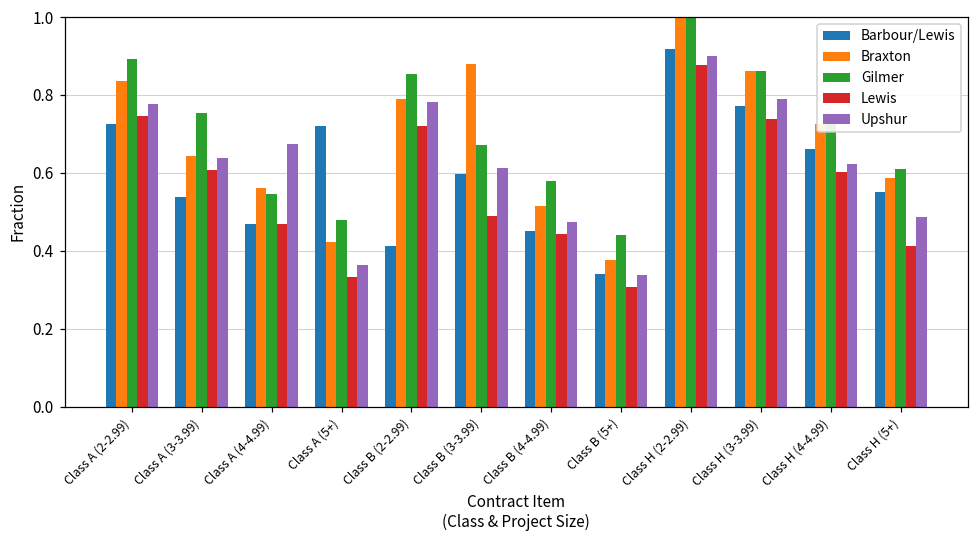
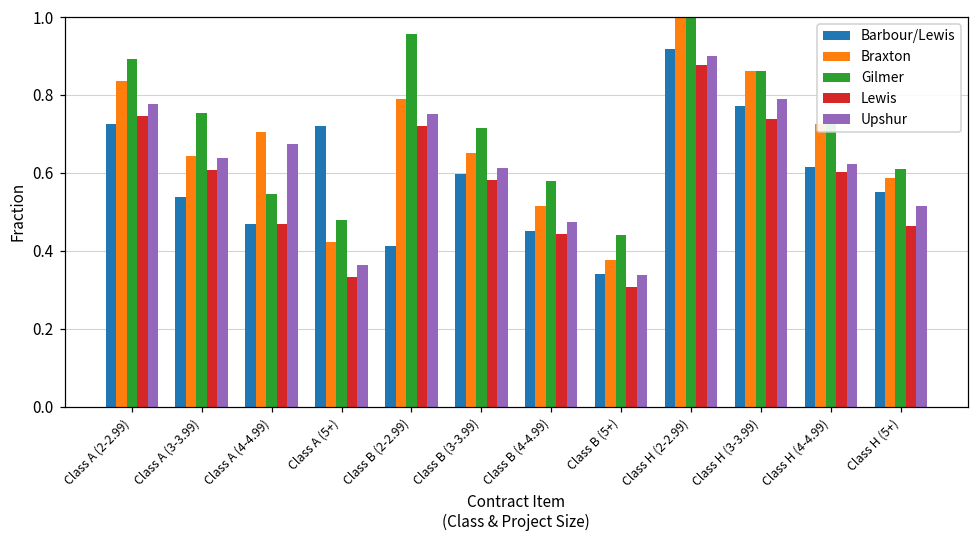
Braxton, Class A (4-4.99): 0.56 -> 0.70
Gilmer, Class B (2-2.99): 0.85 -> 0.96
Upshur, Class B (2-2.99): 0.78 -> 0.75
Braxton, Class B (3-3.99): 0.88 -> 0.65
Gilmer, Class B (3-3.99): 0.67 -> 0.72
Lewis, Class B (3-3.99): 0.49 -> 0.58
Barbour/Lewis, Class H (4-4.99): 0.66 -> 0.62
Lewis, Class H (5+): 0.41 -> 0.46
Upshur, Class H (5+): 0.49 -> 0.52
